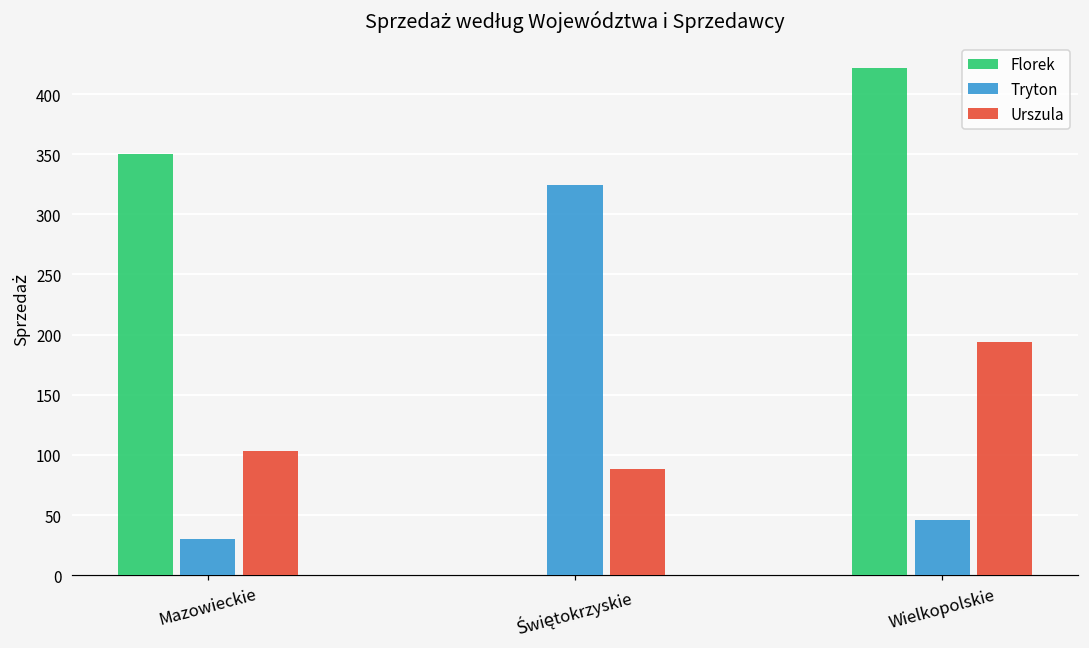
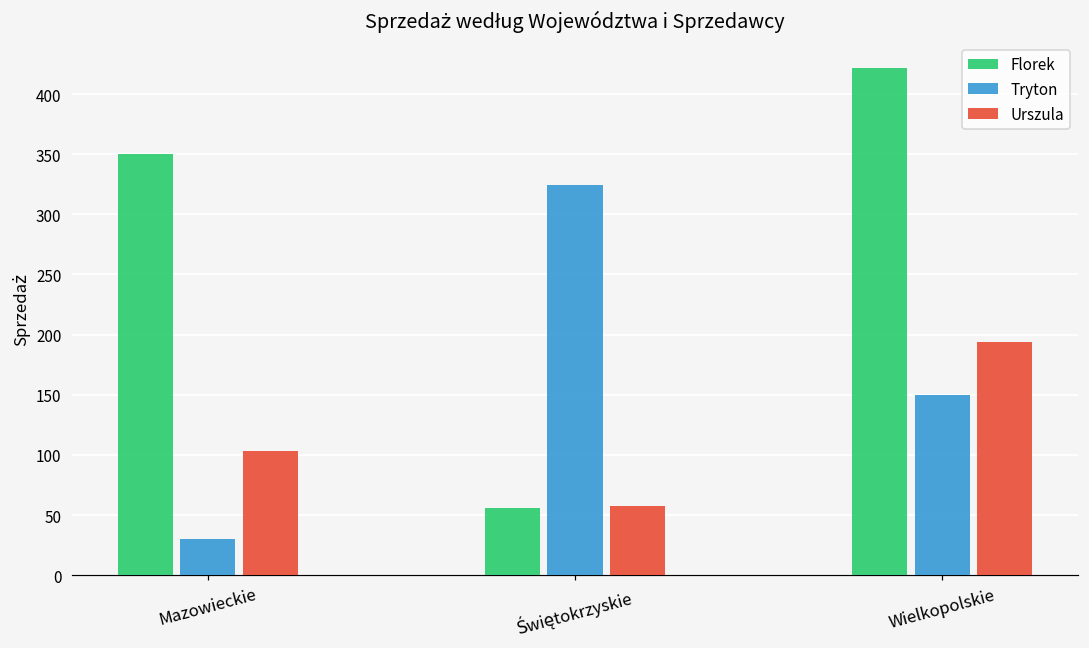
Florek, Świętokrzyskie: 0 -> 56
Urszula, Świętokrzyskie: 88 -> 58
Tryton, Wielkopolskie: 46 -> 150
